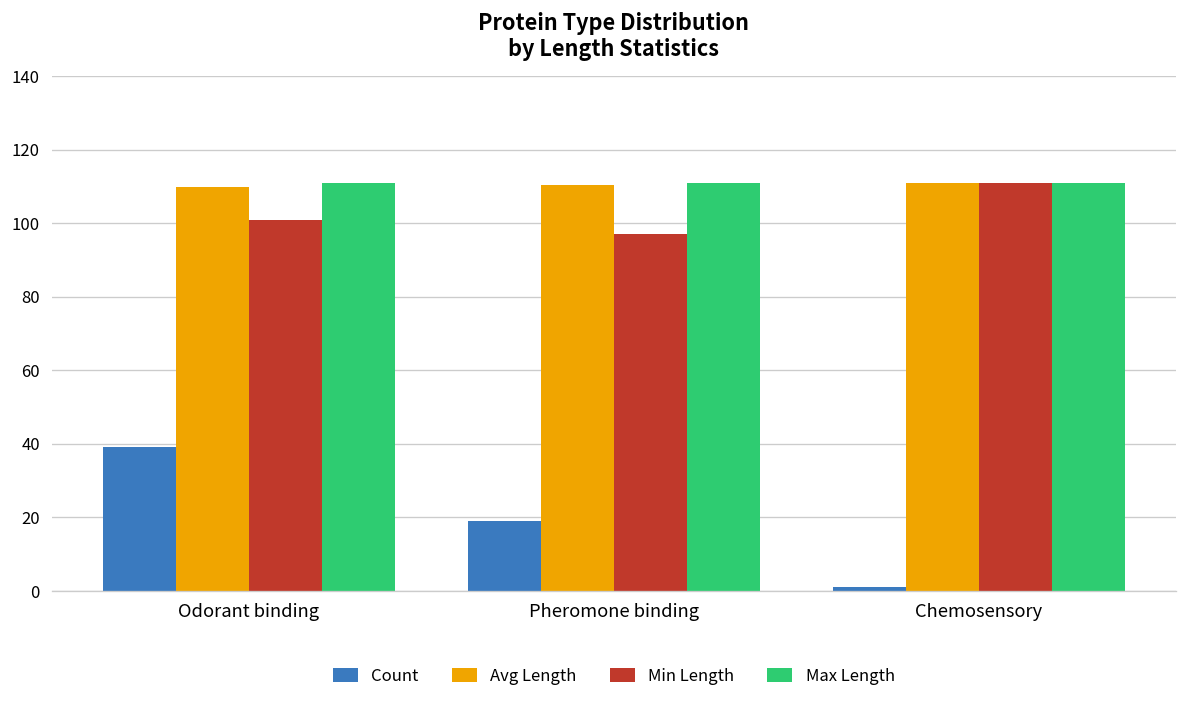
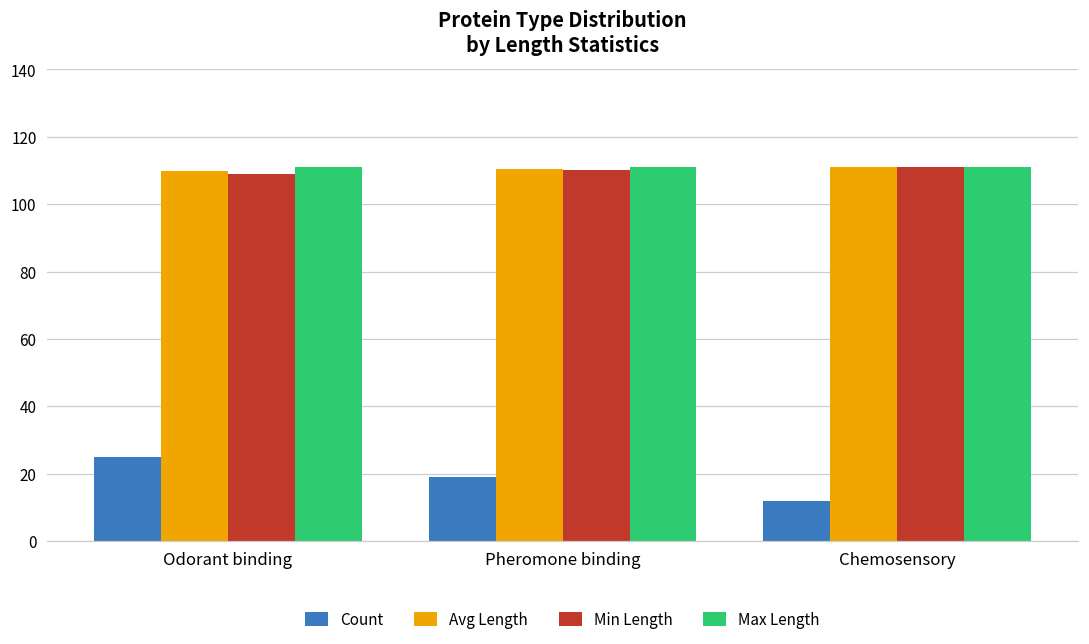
Count, Odorant binding: 39 -> 25
Min Length, Odorant binding: 101 -> 109
Min Length, Pheromone binding: 97 -> 110
Count, Chemosensory: 1 -> 12
